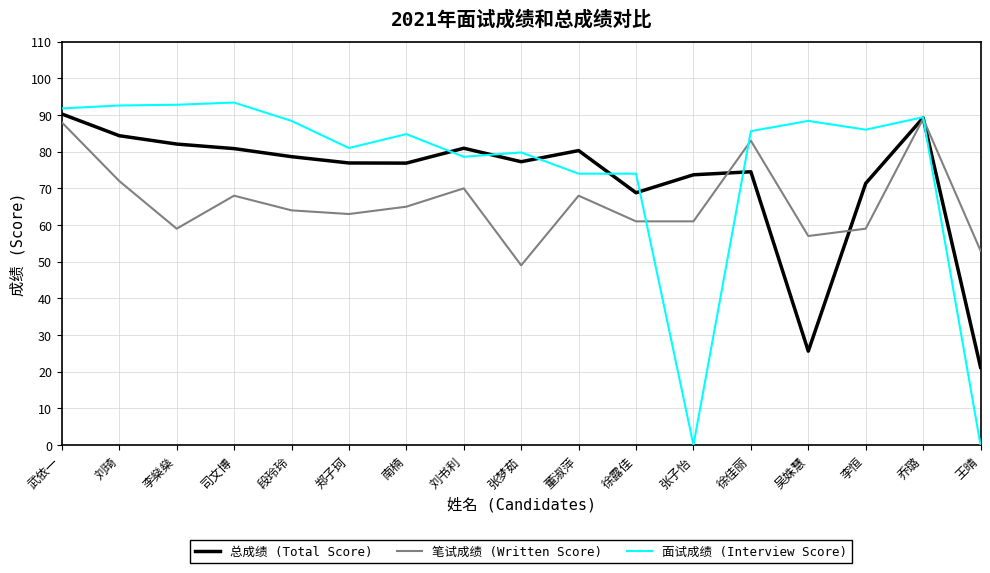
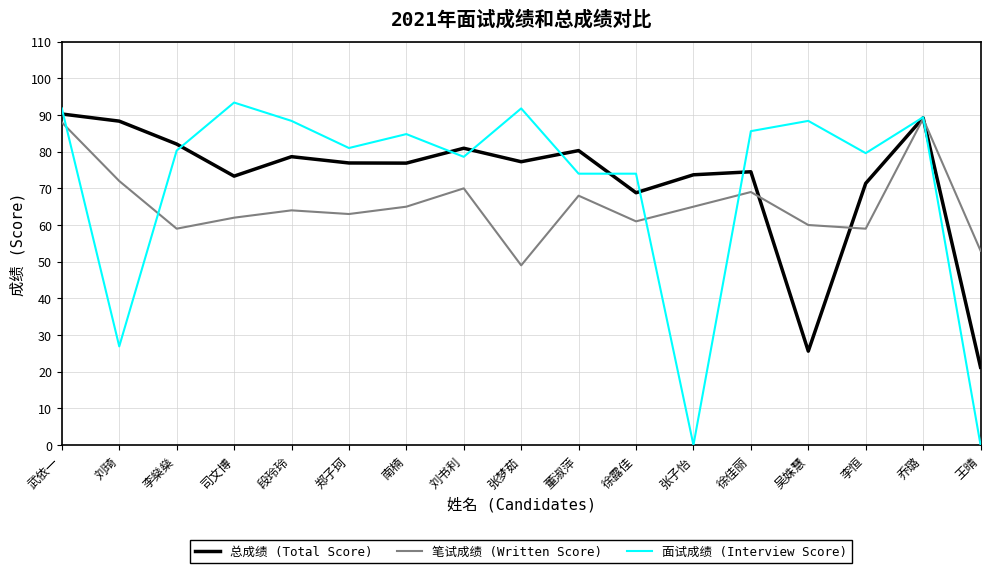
总成绩 (Total Score), 刘琦: 84 -> 88
面试成绩 (Interview Score), 刘琦: 93 -> 27
面试成绩 (Interview Score), 李燊燊: 93 -> 80
总成绩 (Total Score), 司文博: 81 -> 73
笔试成绩 (Written Score), 司文博: 68 -> 62
面试成绩 (Interview Score), 张梦茹: 80 -> 92
笔试成绩 (Written Score), 张子怡: 61 -> 65
笔试成绩 (Written Score), 徐佳丽: 83 -> 69
笔试成绩 (Written Score), 吴姝慧: 57 -> 60
面试成绩 (Interview Score), 李恒: 86 -> 80
